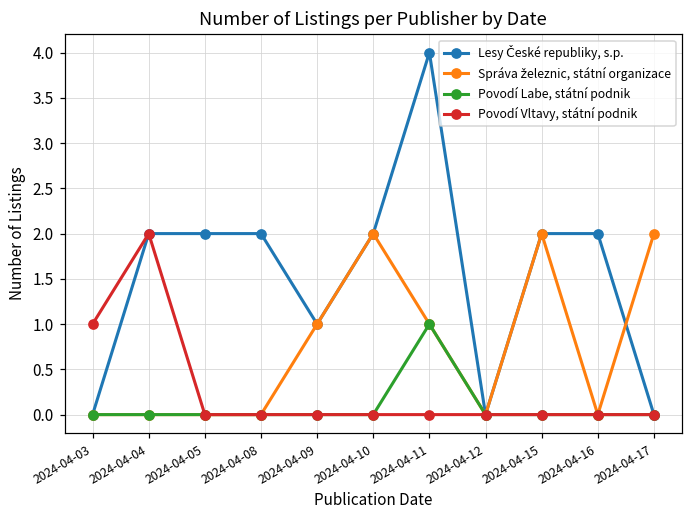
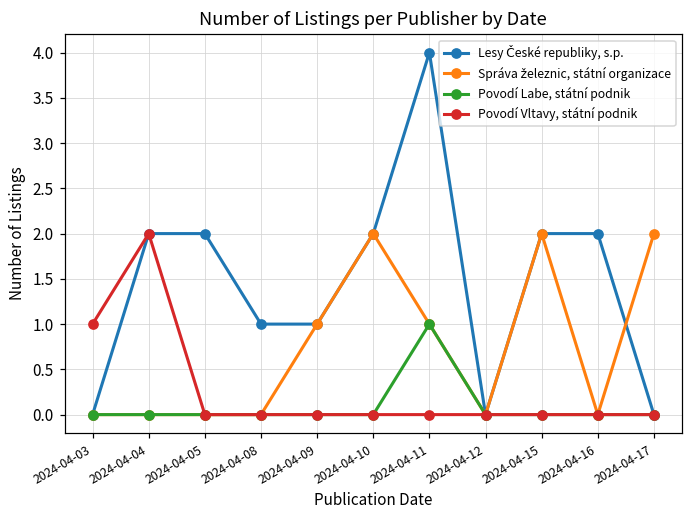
Lesy České republiky, s.p., 2024-04-08: 2 -> 1
